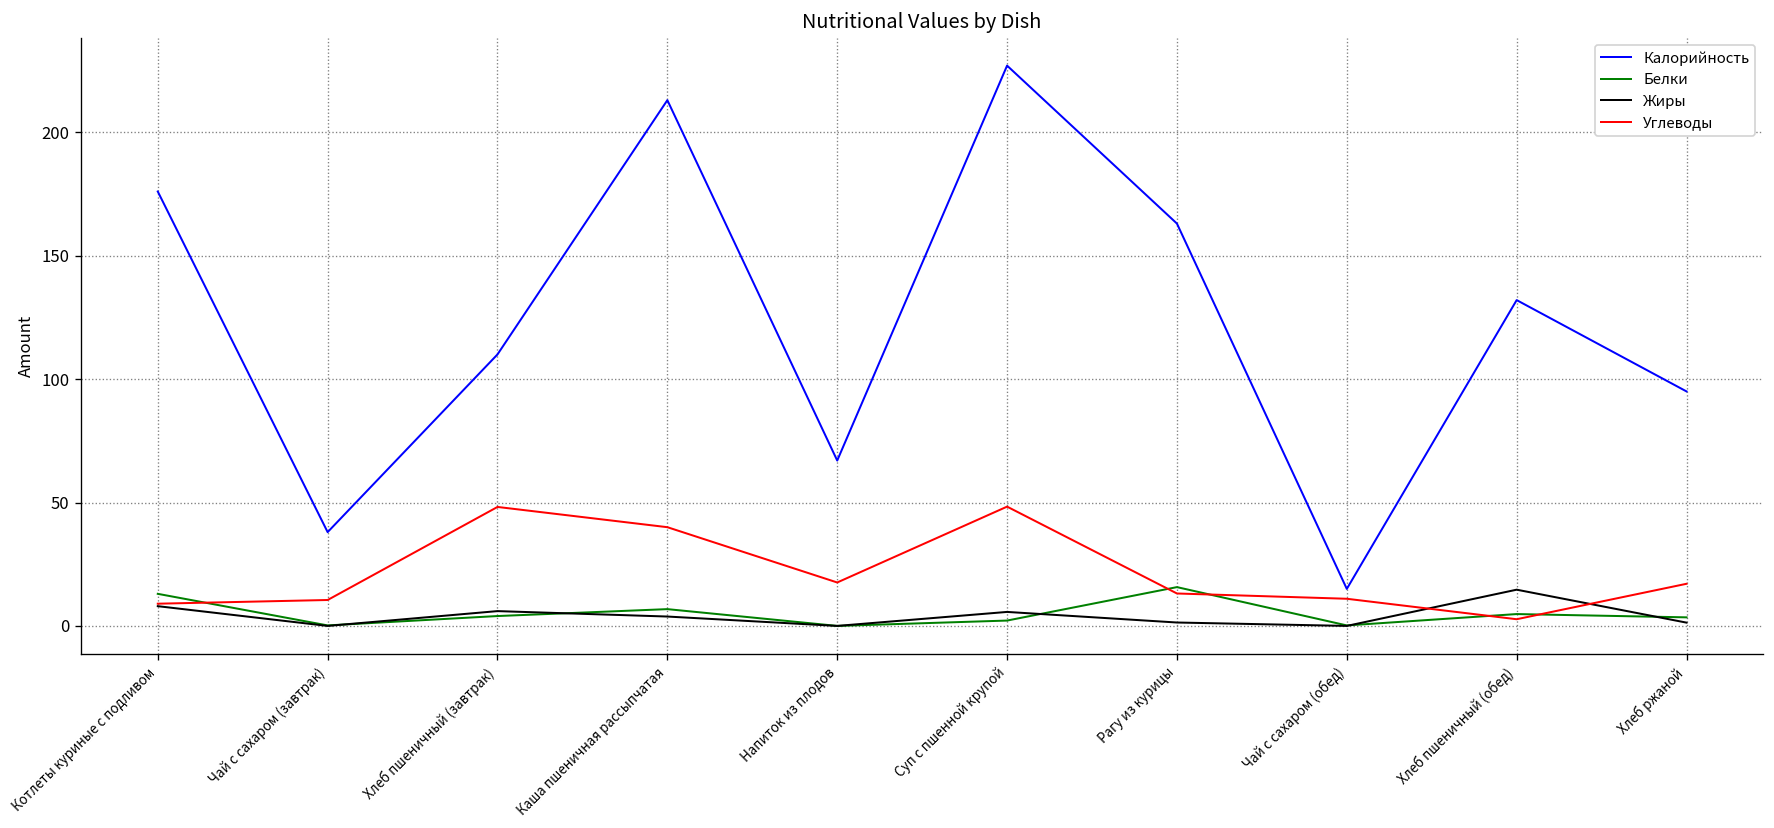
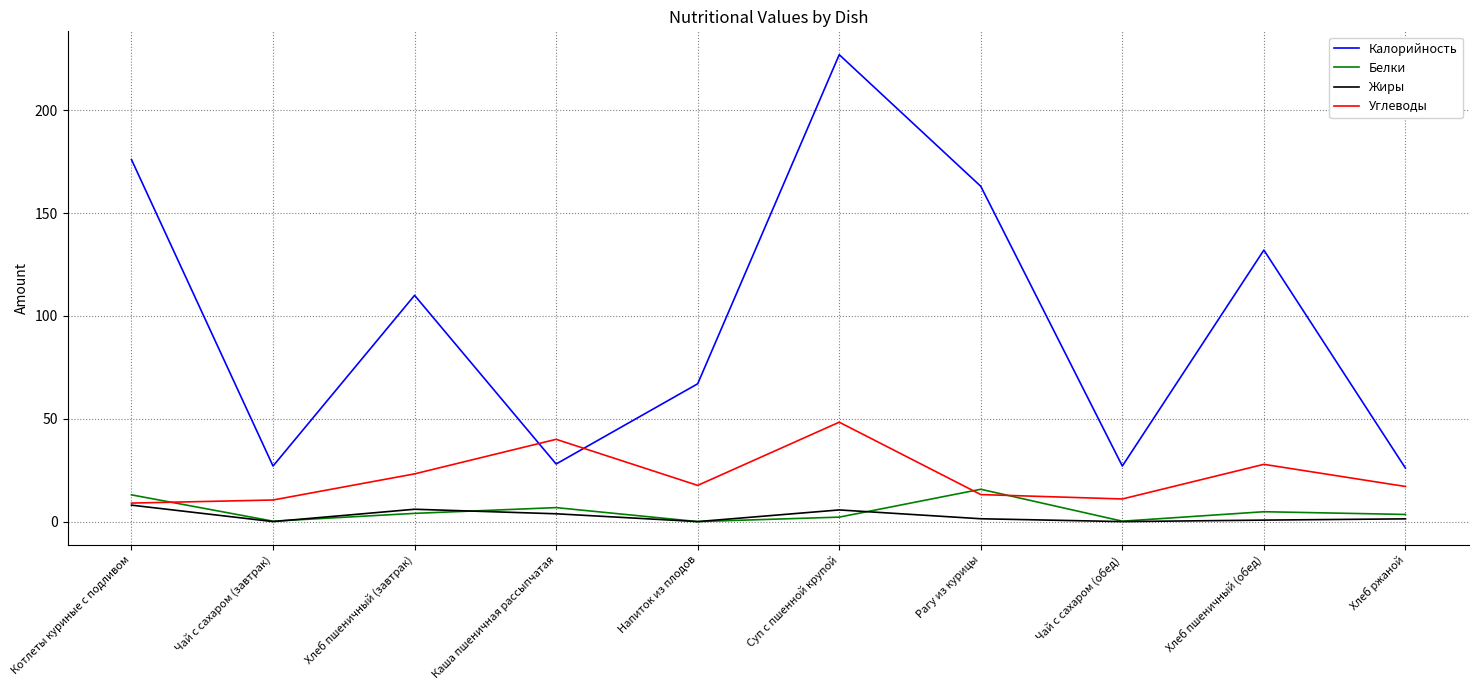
Калорийность, Чай с сахаром (завтрак): 38 -> 27
Углеводы, Хлеб пшеничный (завтрак): 48 -> 23
Калорийность, Каша пшеничная рассыпчатая: 213 -> 28
Калорийность, Чай с сахаром (обед): 15 -> 27
Жиры, Хлеб пшеничный (обед): 15 -> 1
Углеводы, Хлеб пшеничный (обед): 3 -> 28
Калорийность, Хлеб ржаной: 95 -> 26
